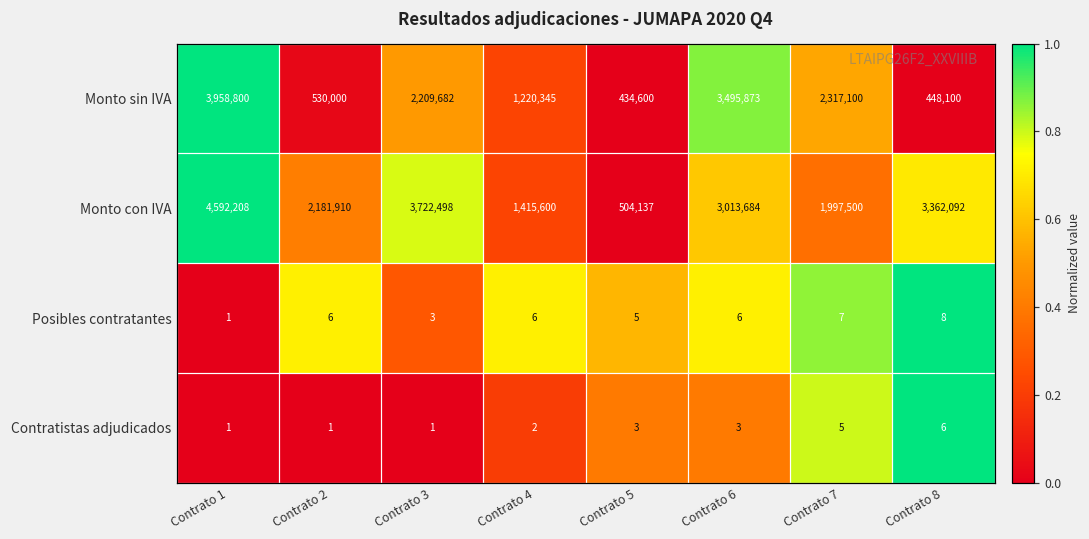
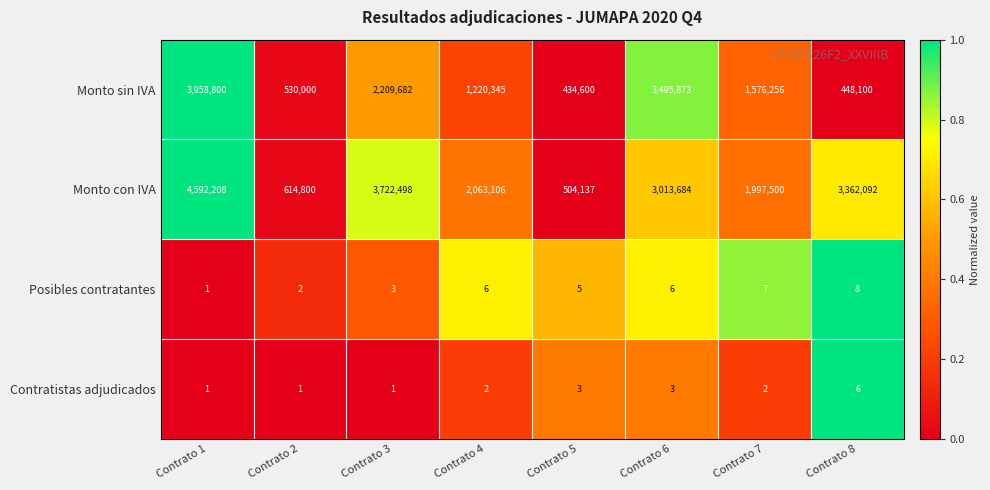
Monto sin IVA, Contrato 7: 2,317,100 -> 1,576,256
Monto con IVA, Contrato 2: 2,181,910 -> 614,800
Monto con IVA, Contrato 4: 1,415,600 -> 2,063,106
Posibles contratantes, Contrato 2: 6 -> 2
Contratistas adjudicados, Contrato 7: 5 -> 2
